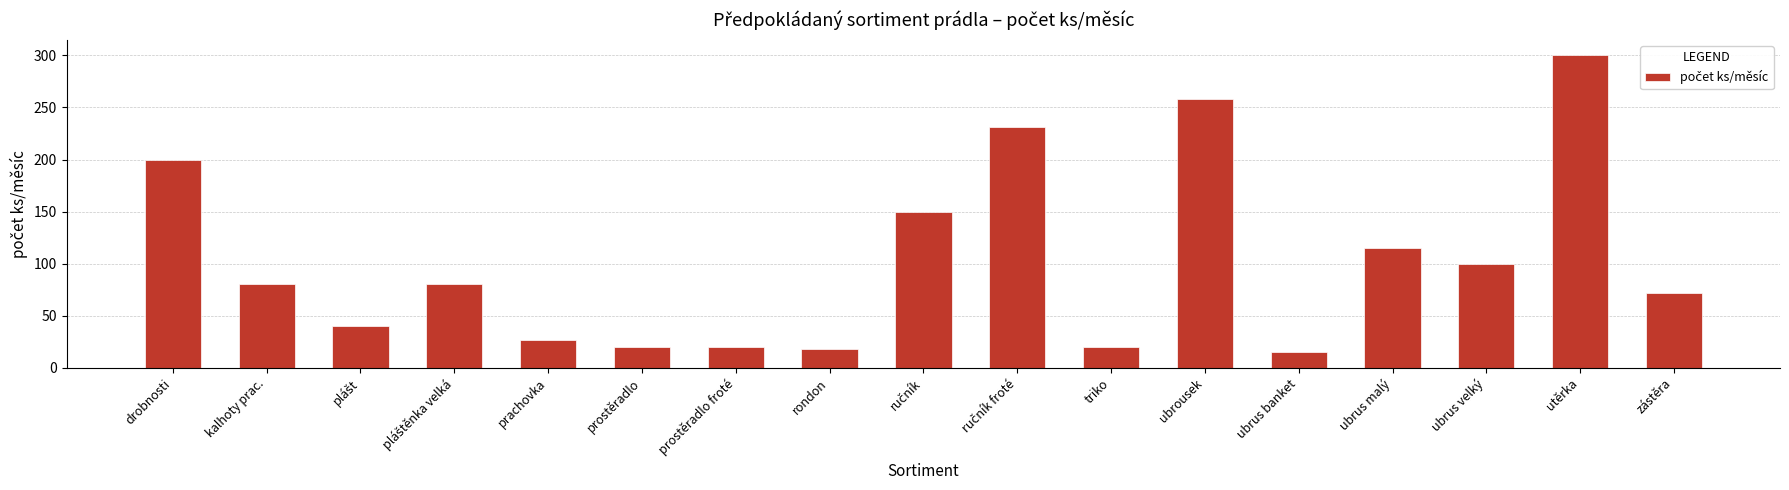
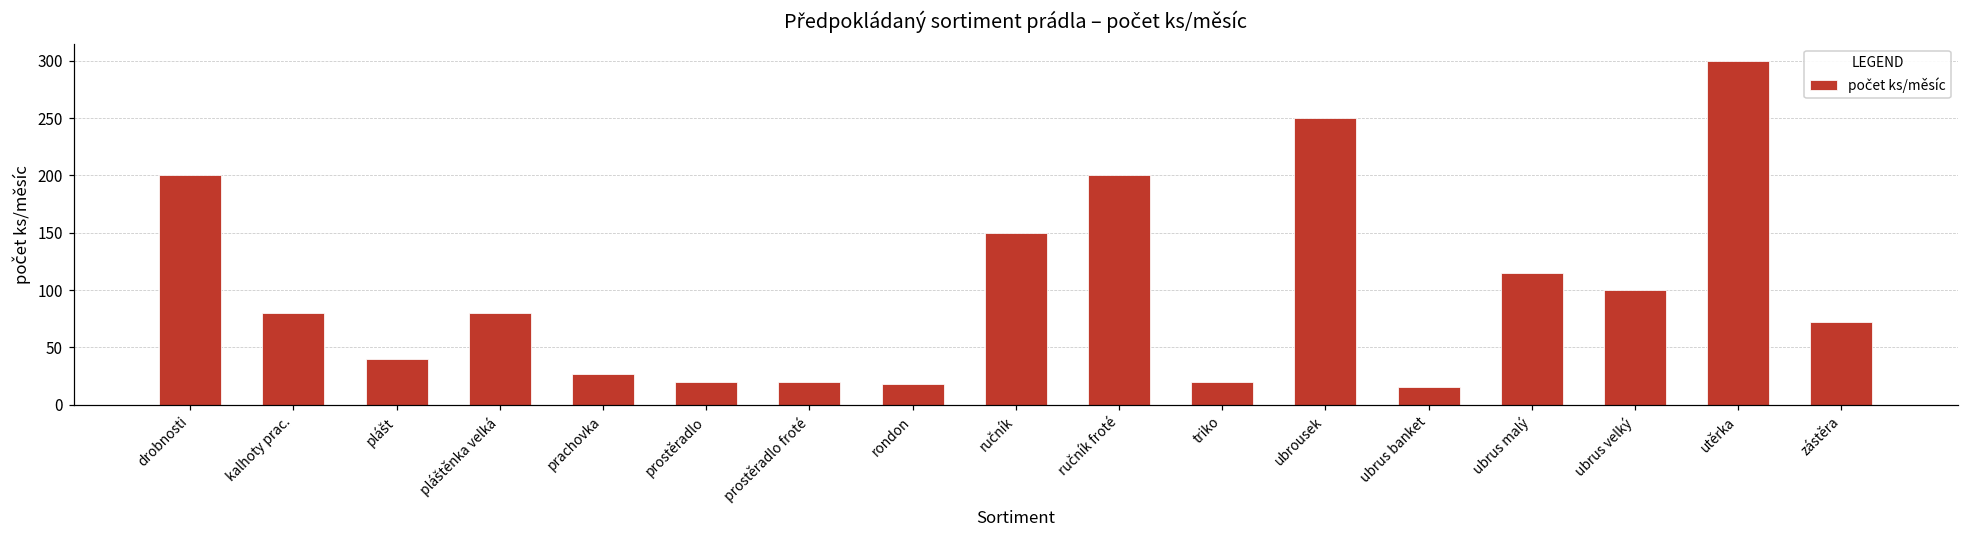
ručník froté: 231 -> 200
ubrousek: 258 -> 250
